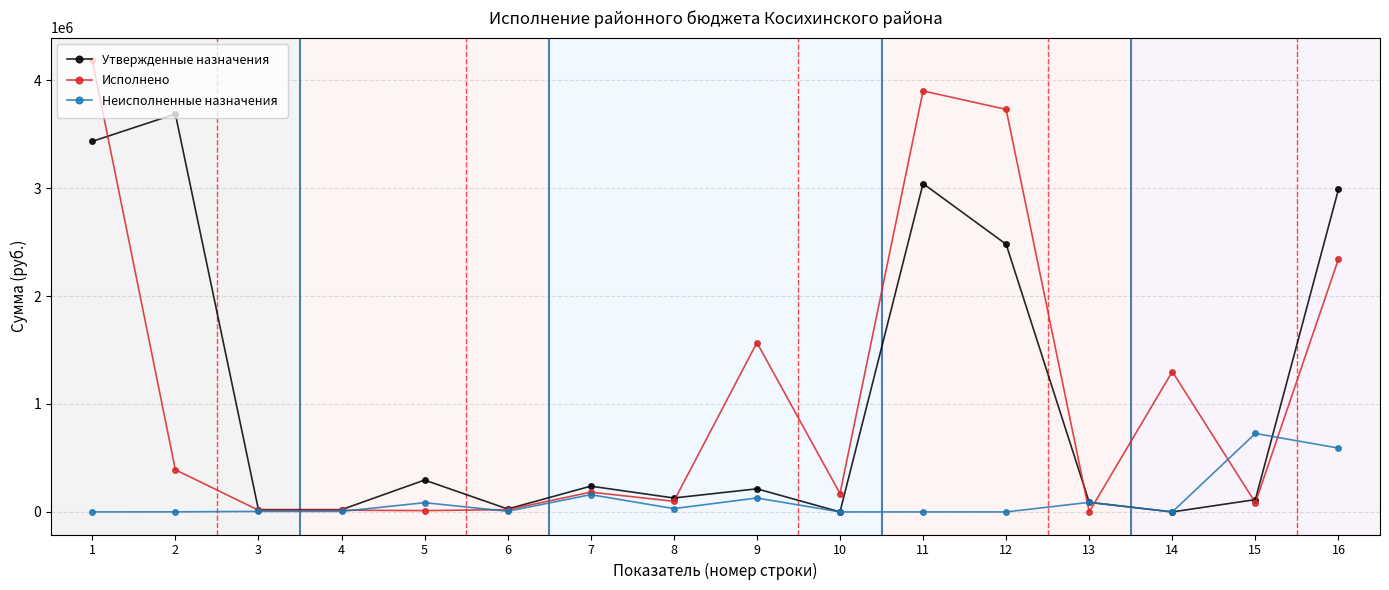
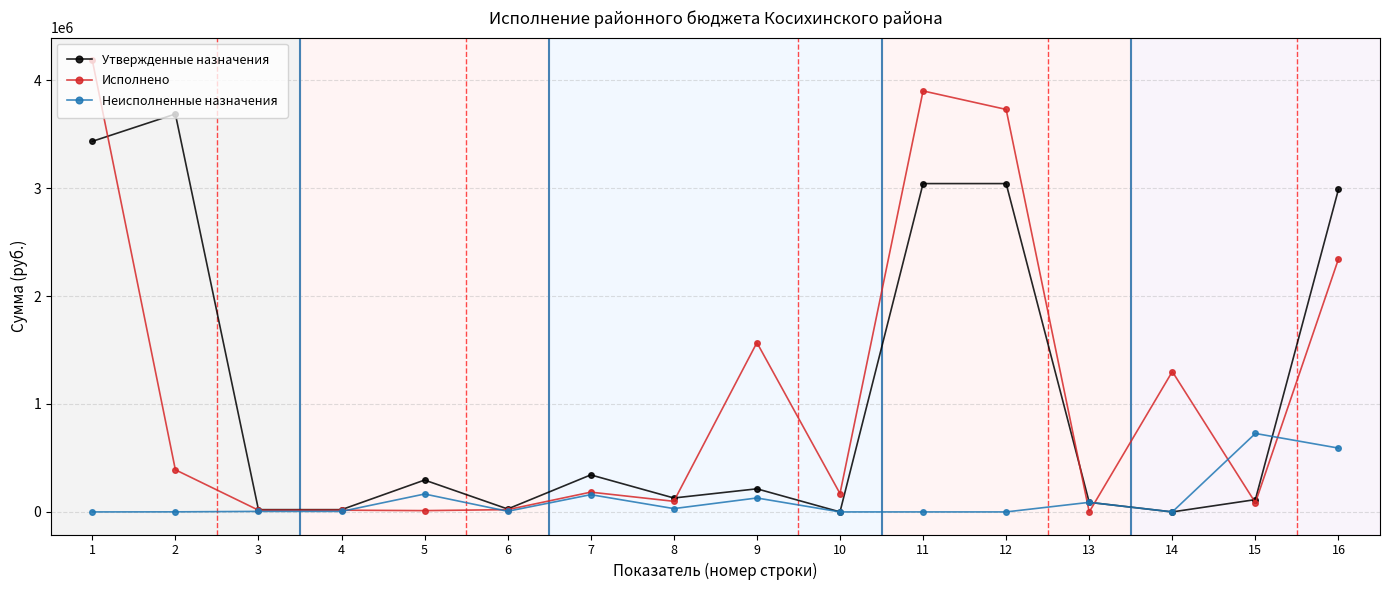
Неисполненные назначения, 5: 90000 -> 170000
Утвержденные назначения, 7: 240000 -> 340000
Утвержденные назначения, 12: 2480000 -> 3040000
